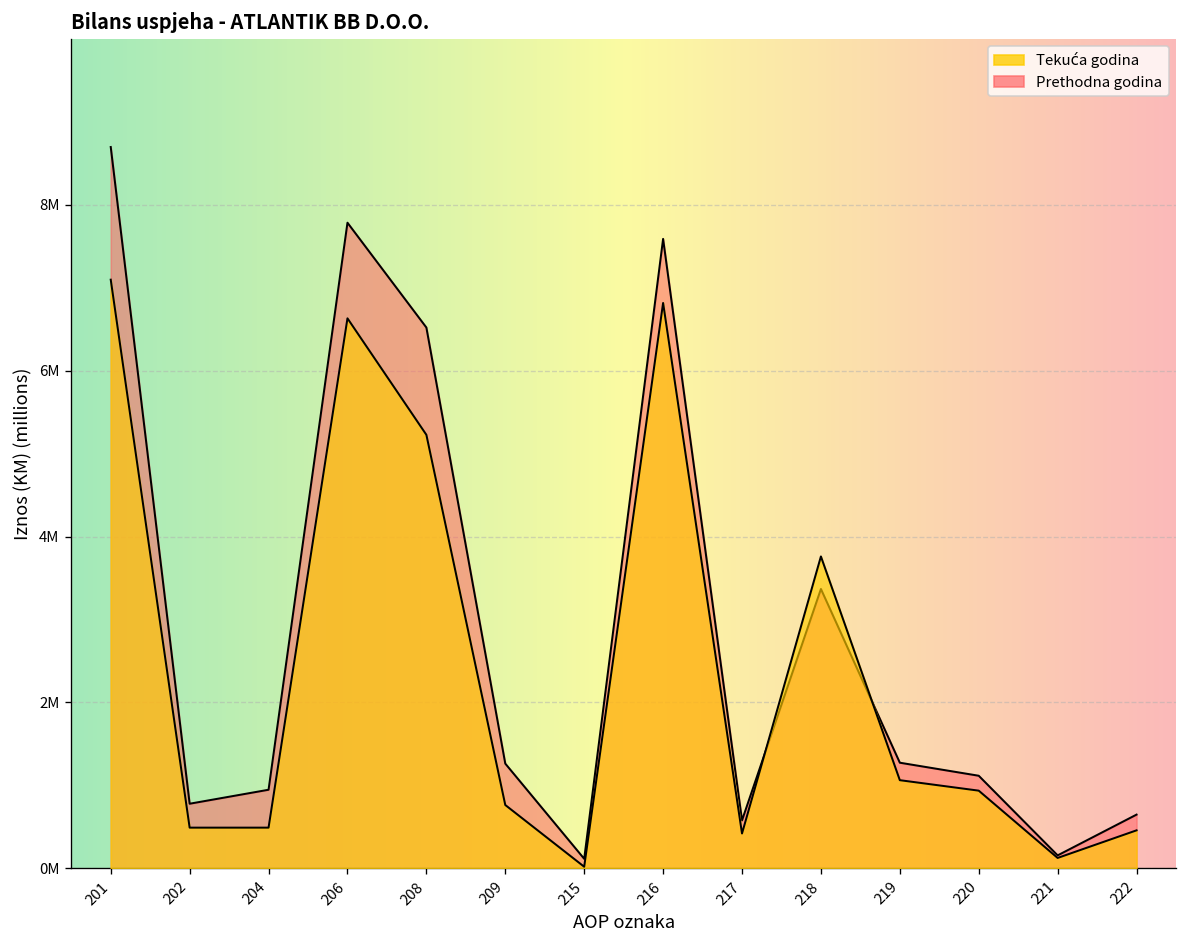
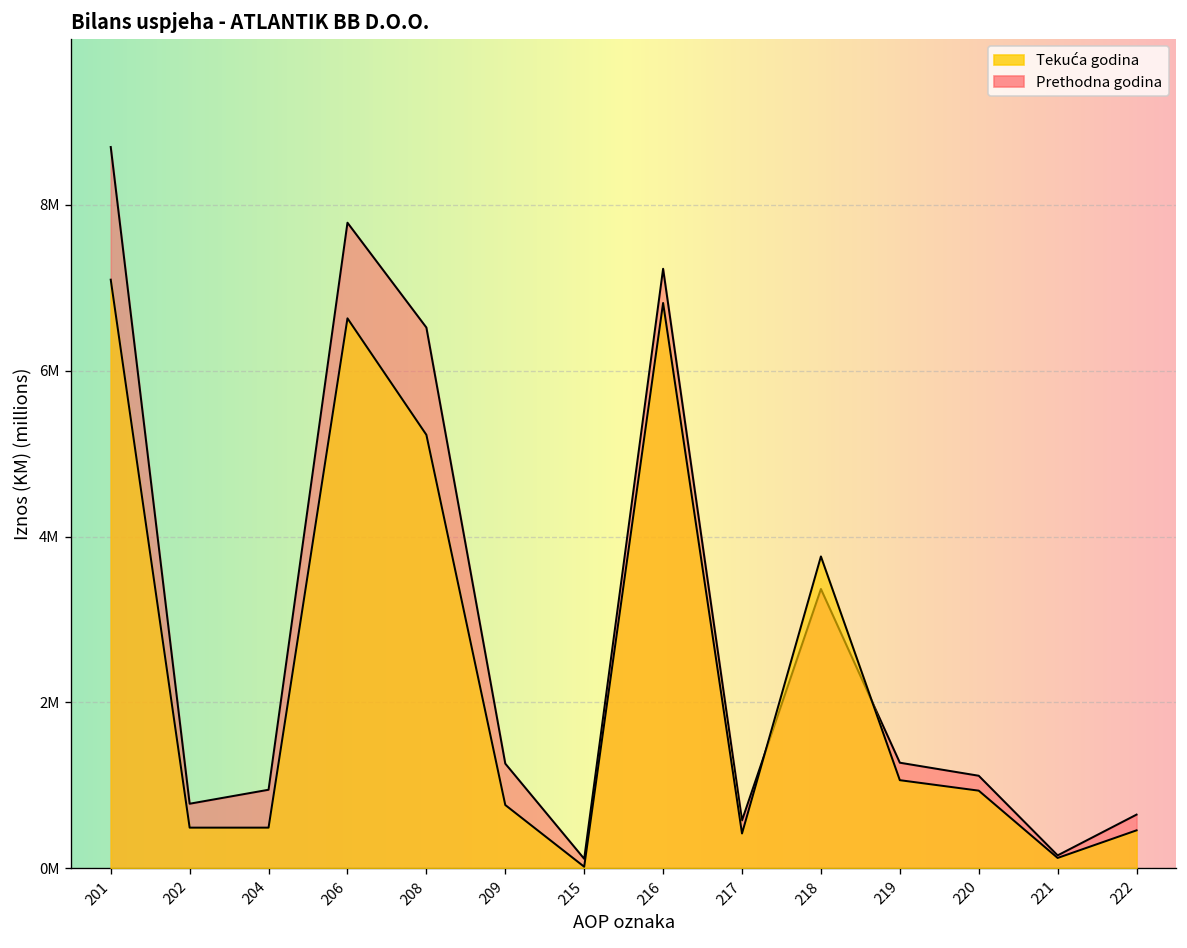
Prethodna godina, 216: 7600000 -> 7200000
